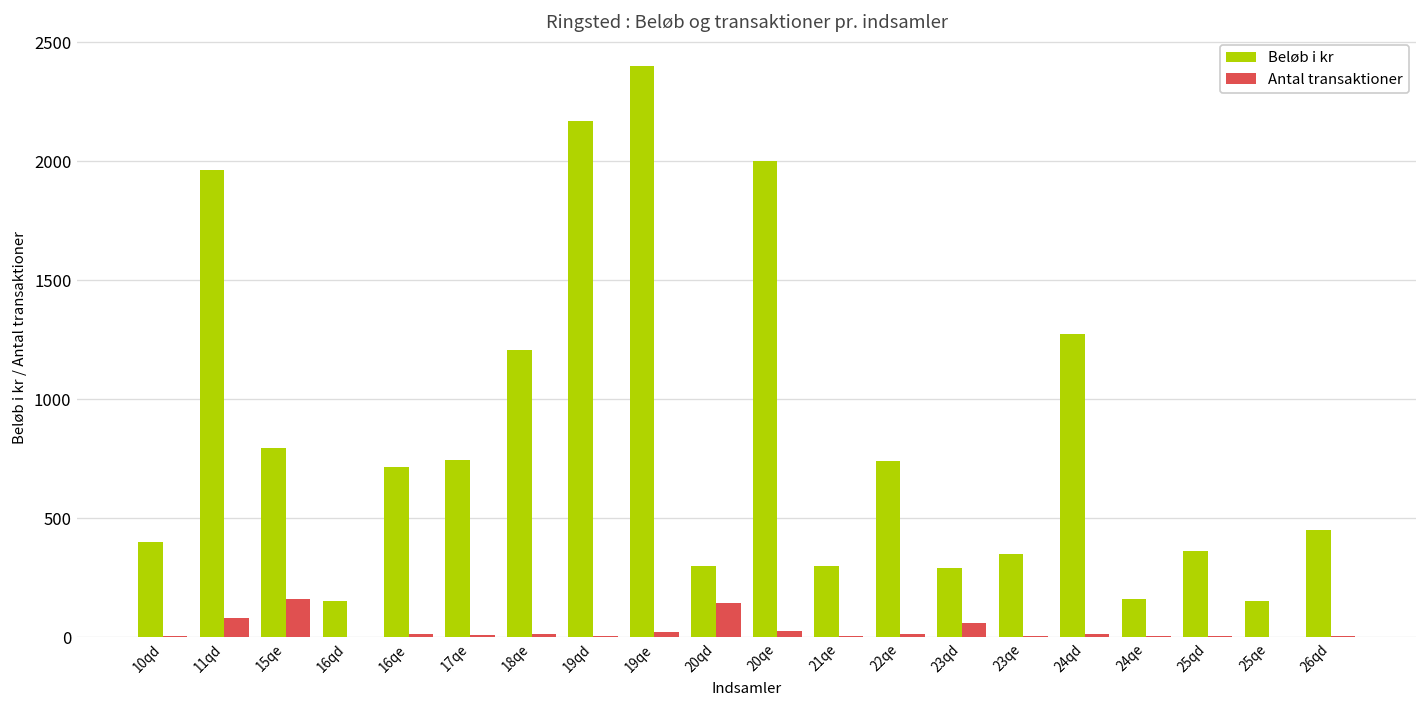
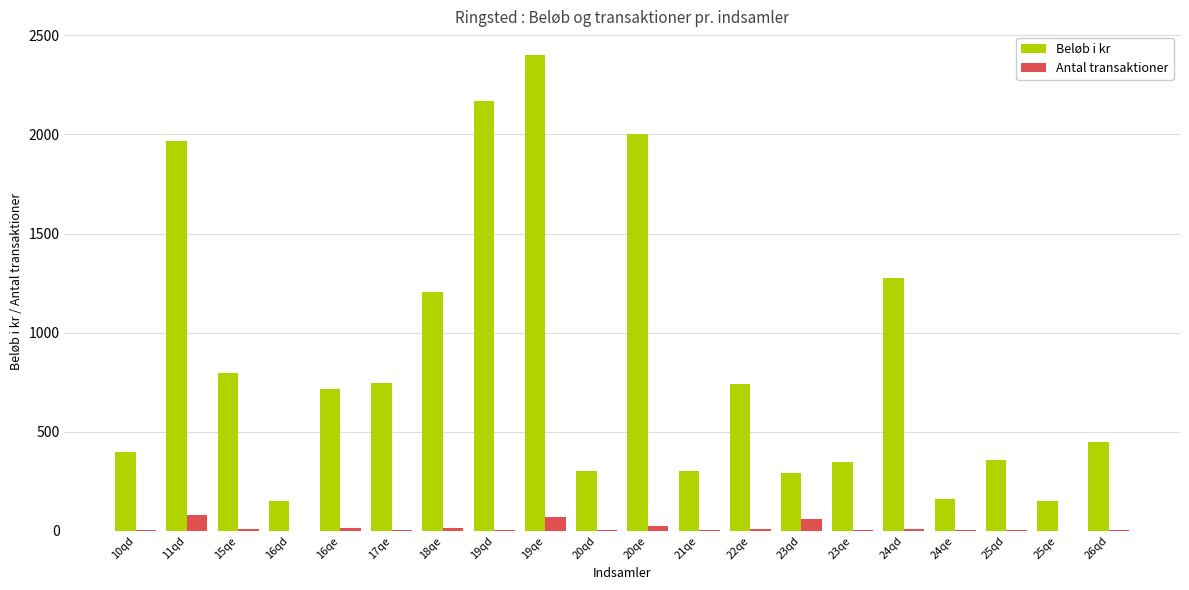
Antal transaktioner, 15qe: 160 -> 10
Antal transaktioner, 19qe: 20 -> 70
Antal transaktioner, 20qd: 140 -> 0
